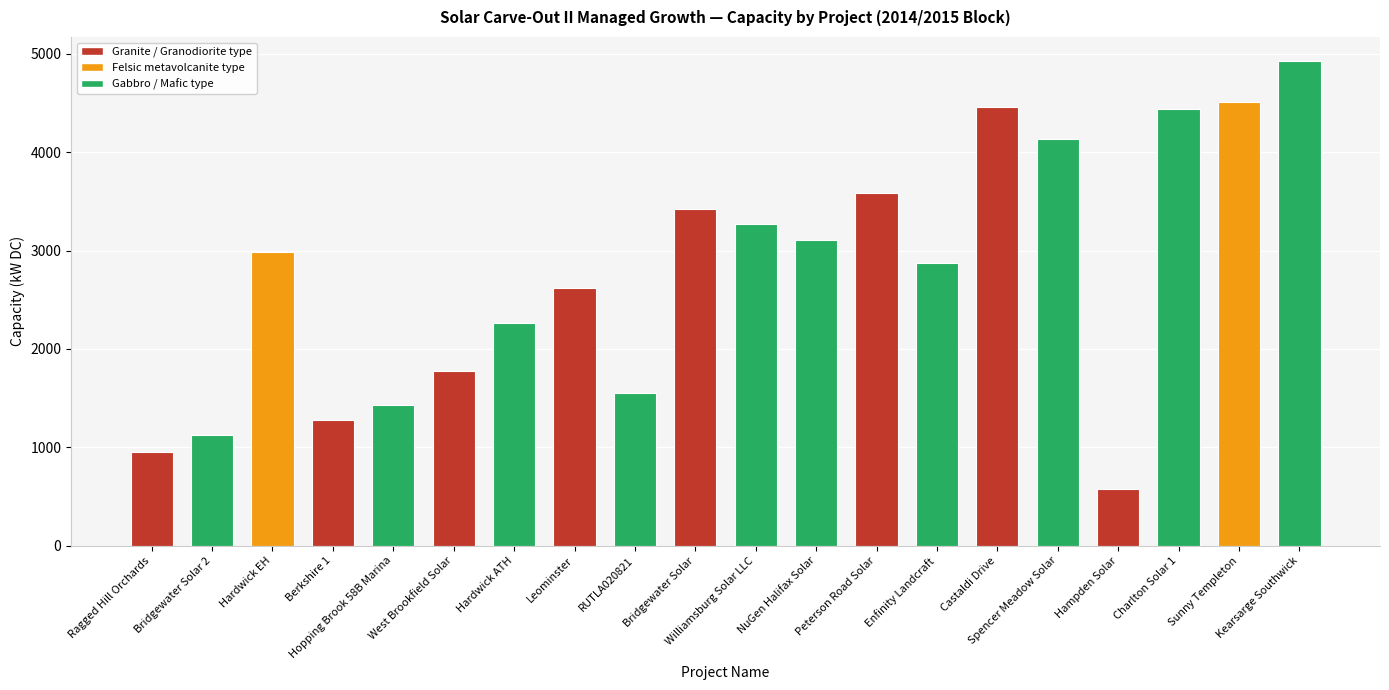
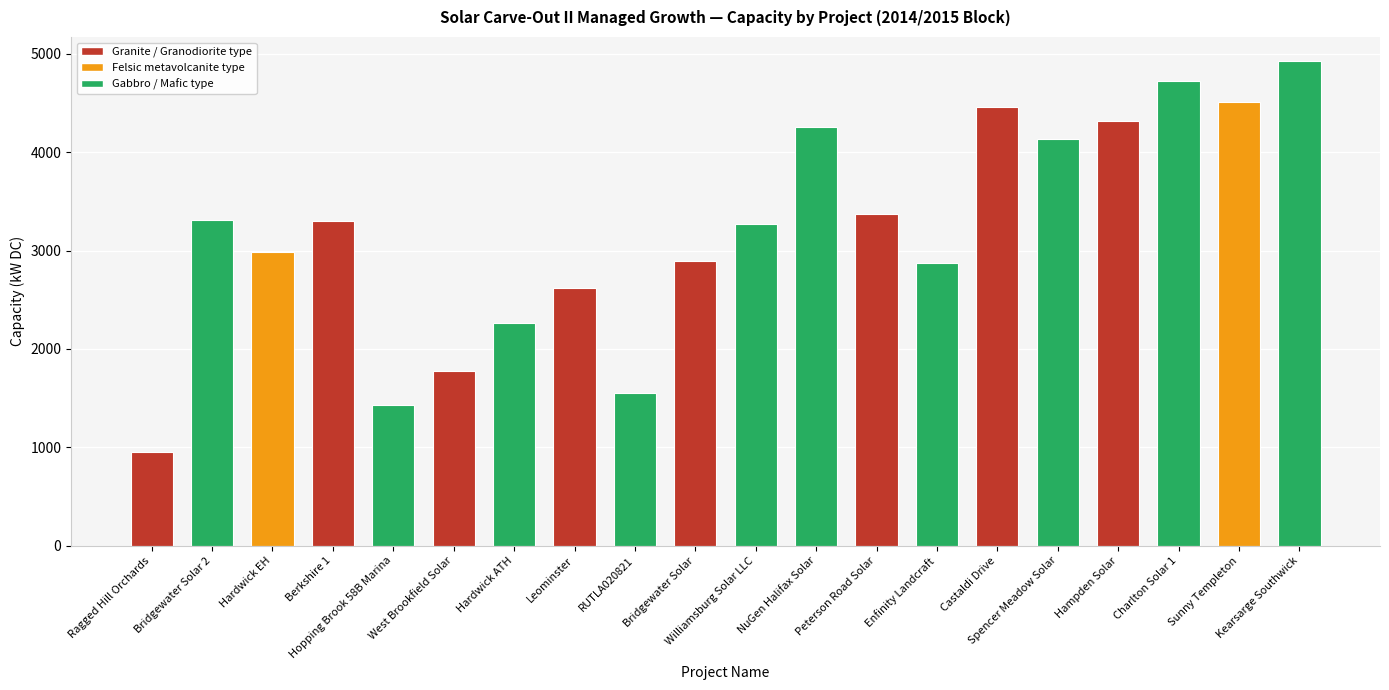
Bridgewater Solar 2: 1100 -> 3300
Berkshire 1: 1300 -> 3300
Bridgewater Solar: 3400 -> 2900
NuGen Halifax Solar: 3100 -> 4300
Peterson Road Solar: 3600 -> 3400
Hampden Solar: 600 -> 4300
Charlton Solar 1: 4400 -> 4700
